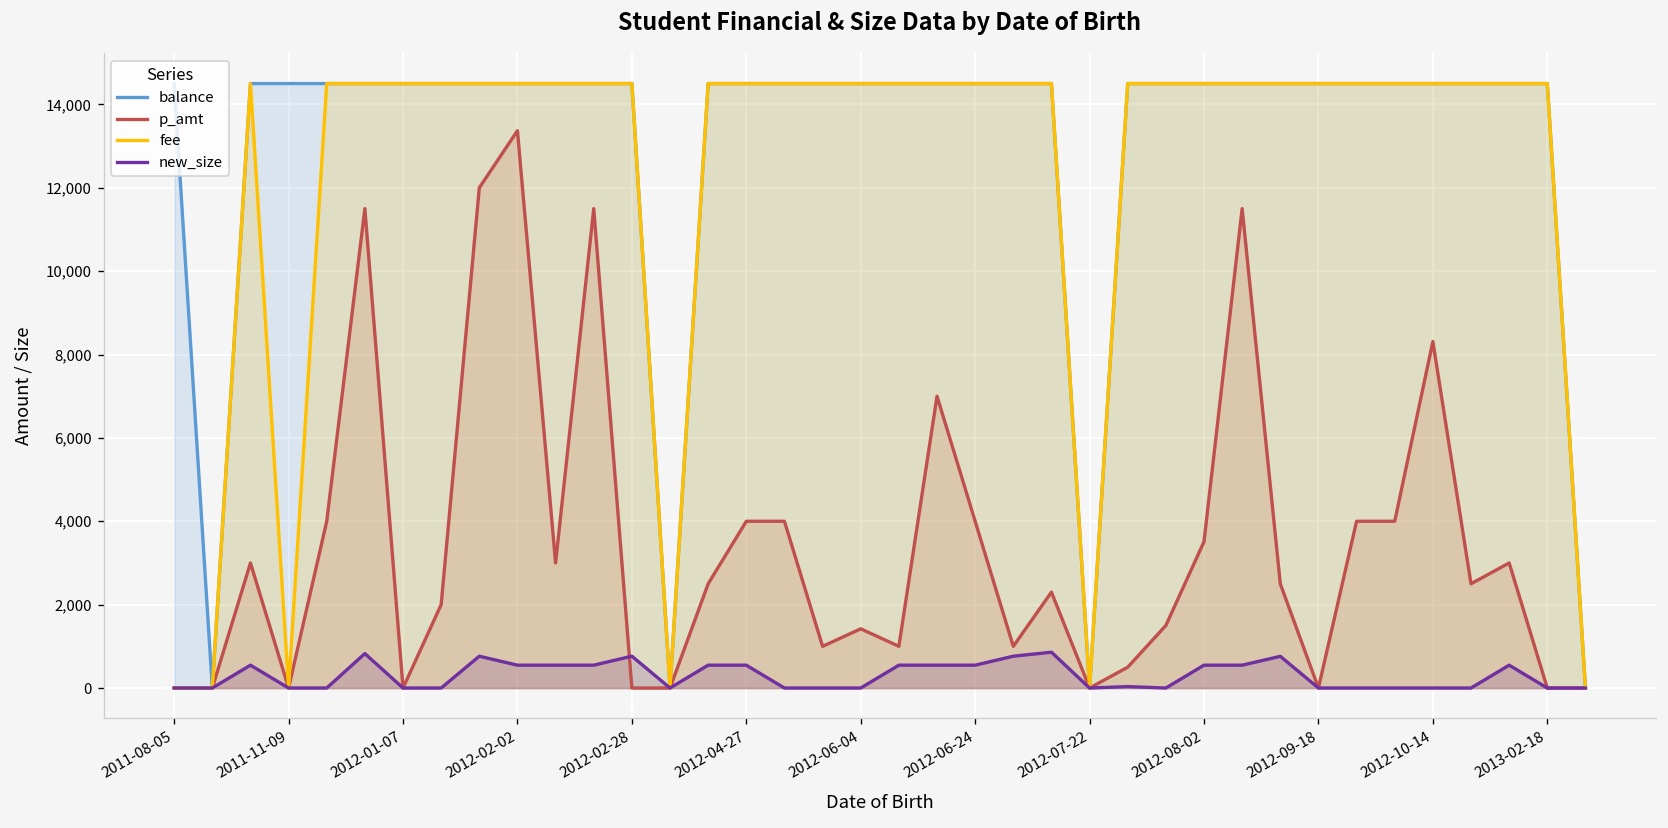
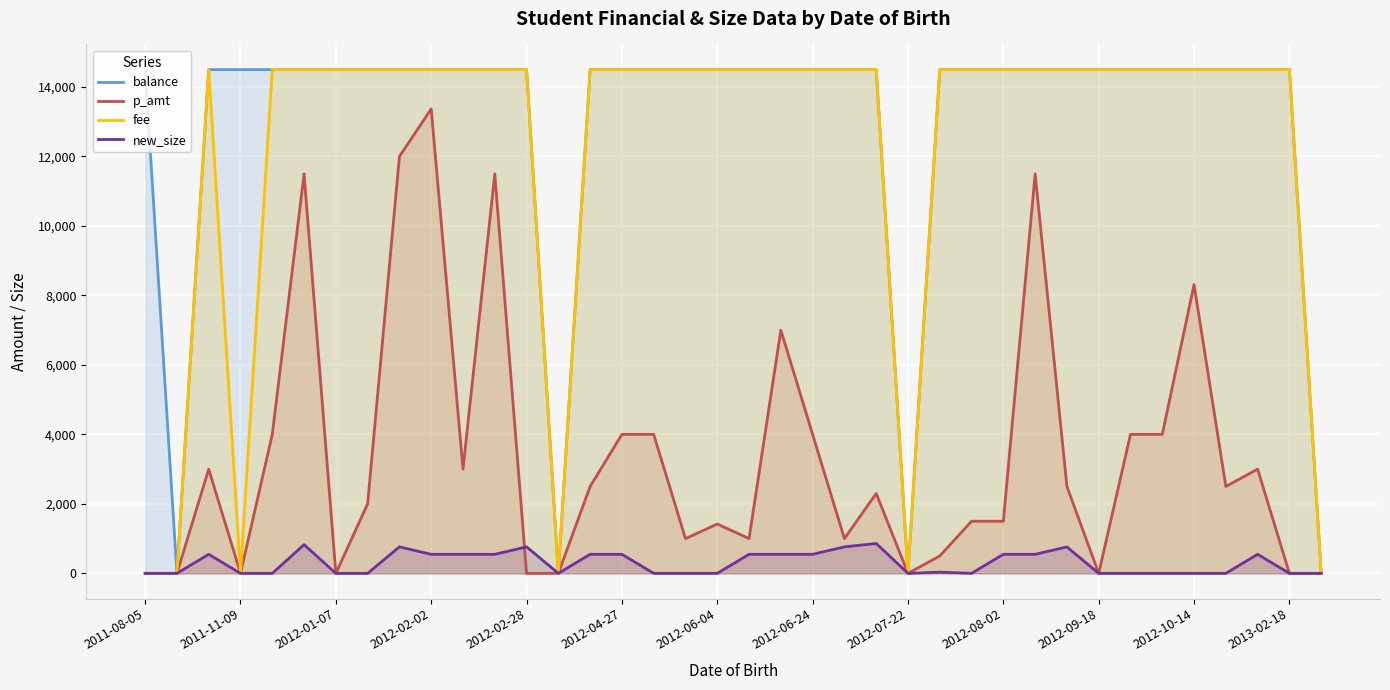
p_amt, 2012-08-02: 3,500 -> 1,500
